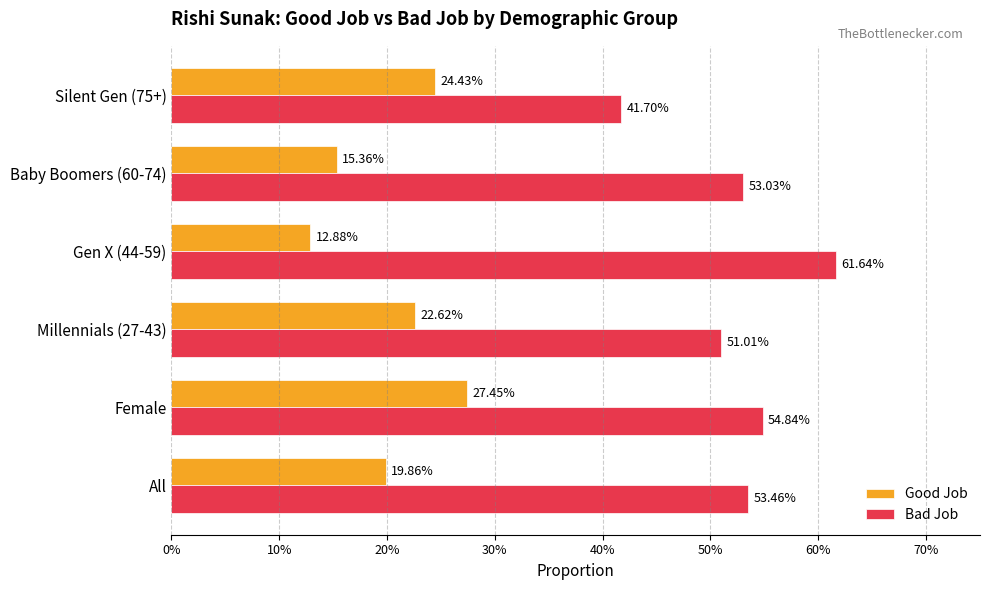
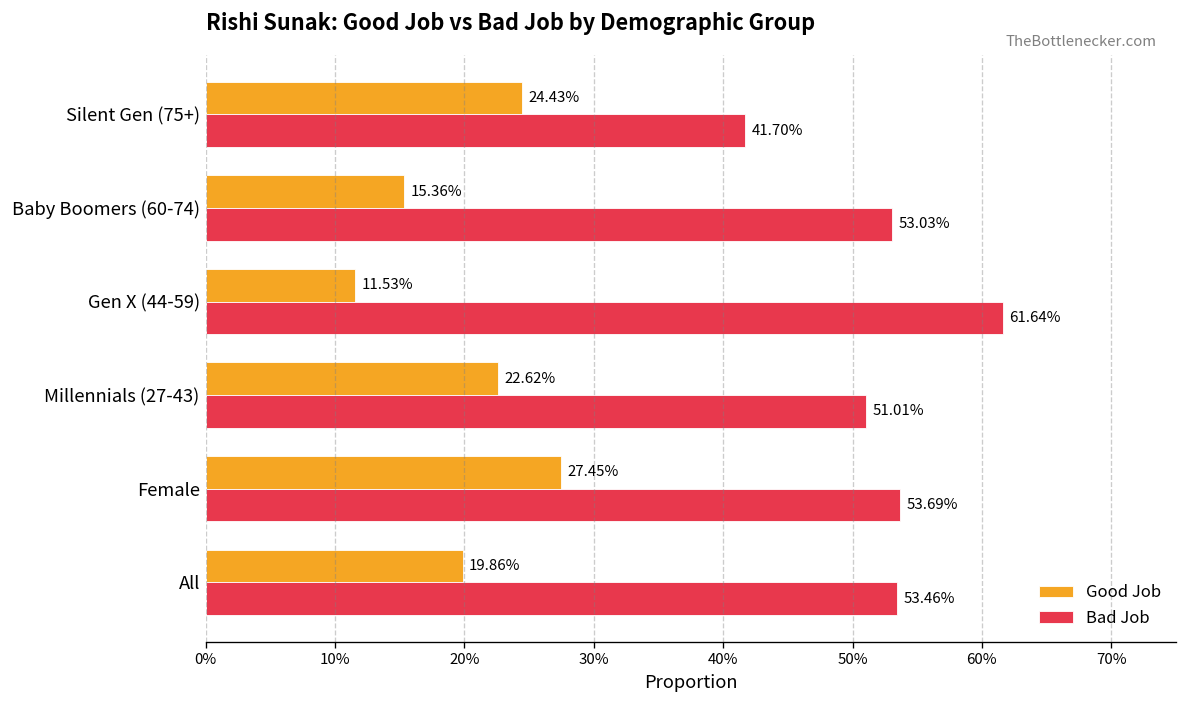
Good Job, Gen X (44-59): 12.88% -> 11.53%
Bad Job, Female: 54.84% -> 53.69%
